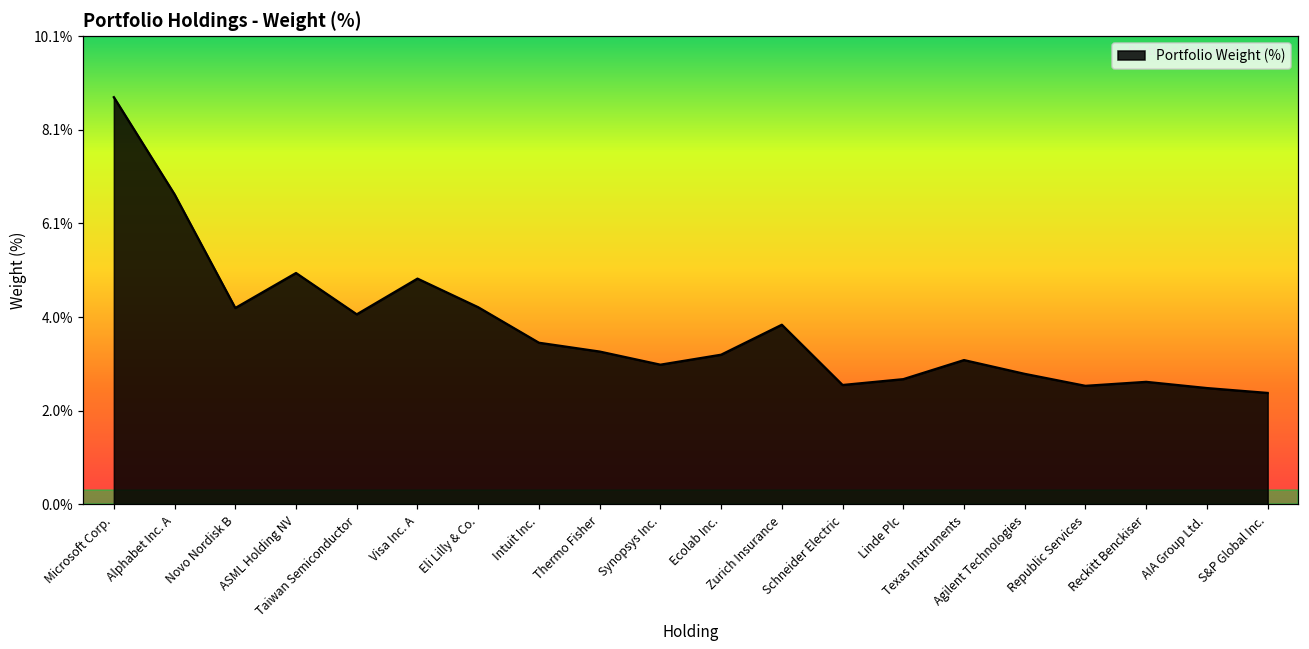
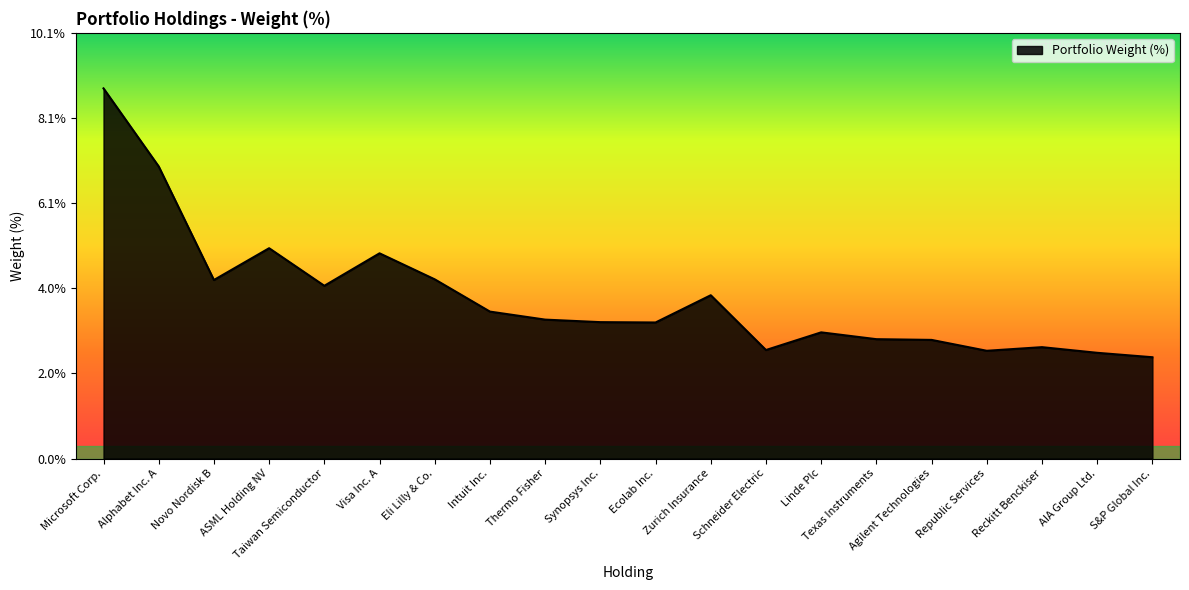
Alphabet Inc. A: 6.7% -> 6.9%
Synopsys Inc.: 3.0% -> 3.2%
Linde Plc: 2.7% -> 3.0%
Texas Instruments: 3.1% -> 2.8%
